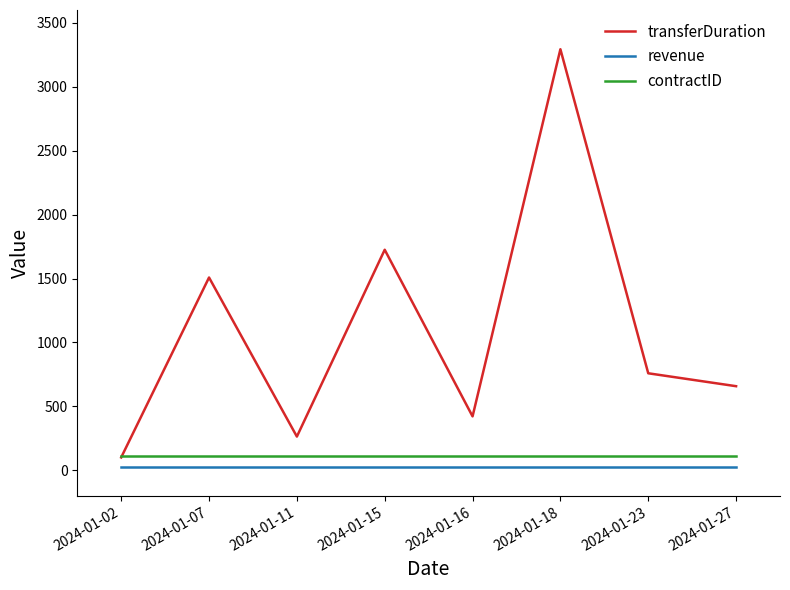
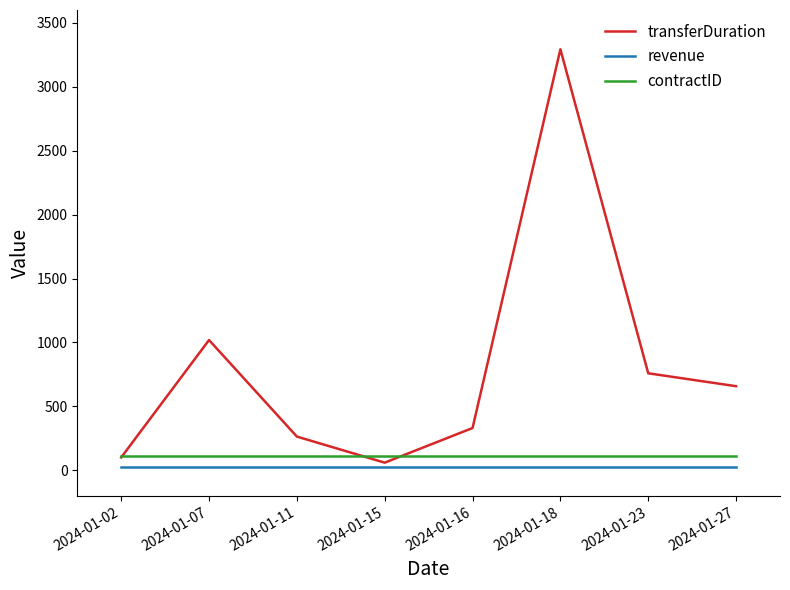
transferDuration, 2024-01-07: 1510 -> 1020
transferDuration, 2024-01-15: 1730 -> 60
transferDuration, 2024-01-16: 420 -> 330
